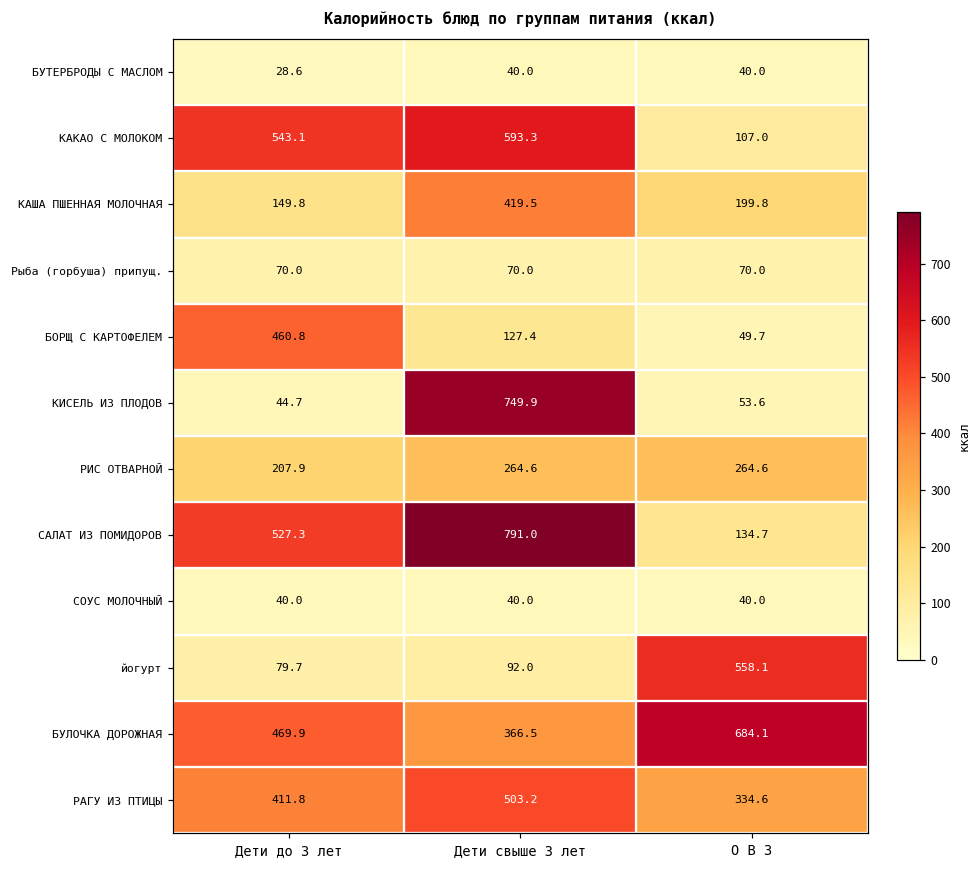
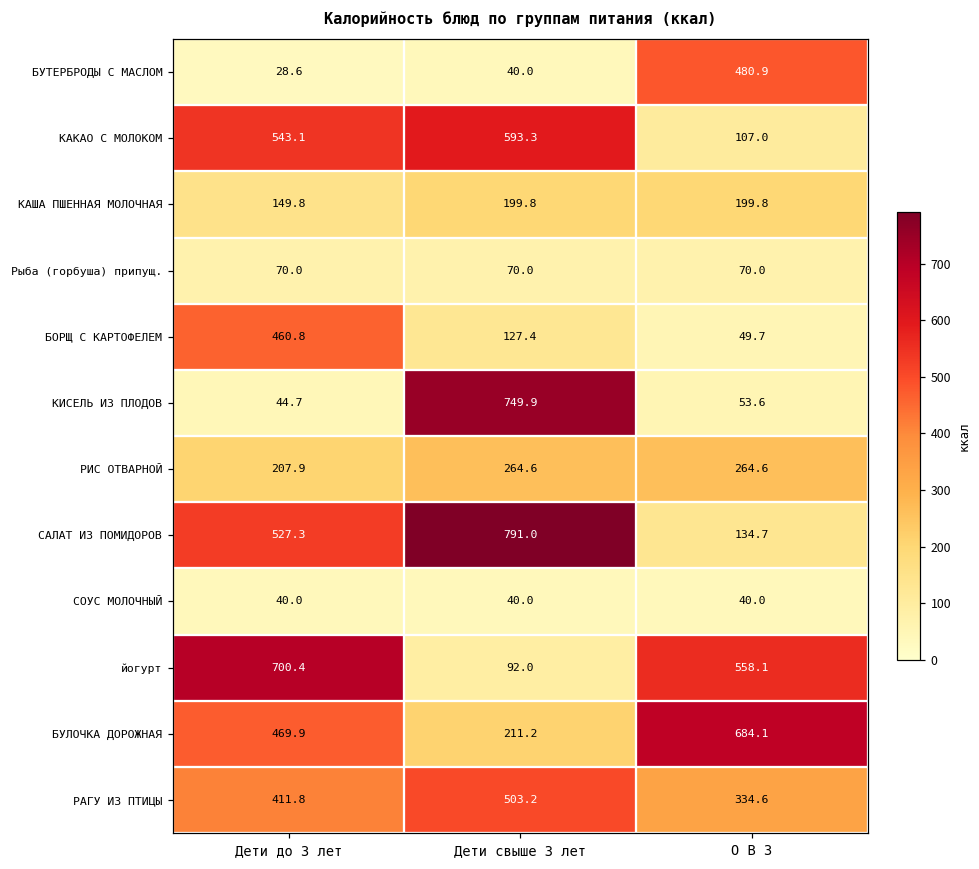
БУТЕРБРОДЫ С МАСЛОМ, О В З: 40.0 -> 480.9
КАША ПШЕННАЯ МОЛОЧНАЯ, Дети свыше 3 лет: 419.5 -> 199.8
йогурт, Дети до 3 лет: 79.7 -> 700.4
БУЛОЧКА ДОРОЖНАЯ, Дети свыше 3 лет: 366.5 -> 211.2
